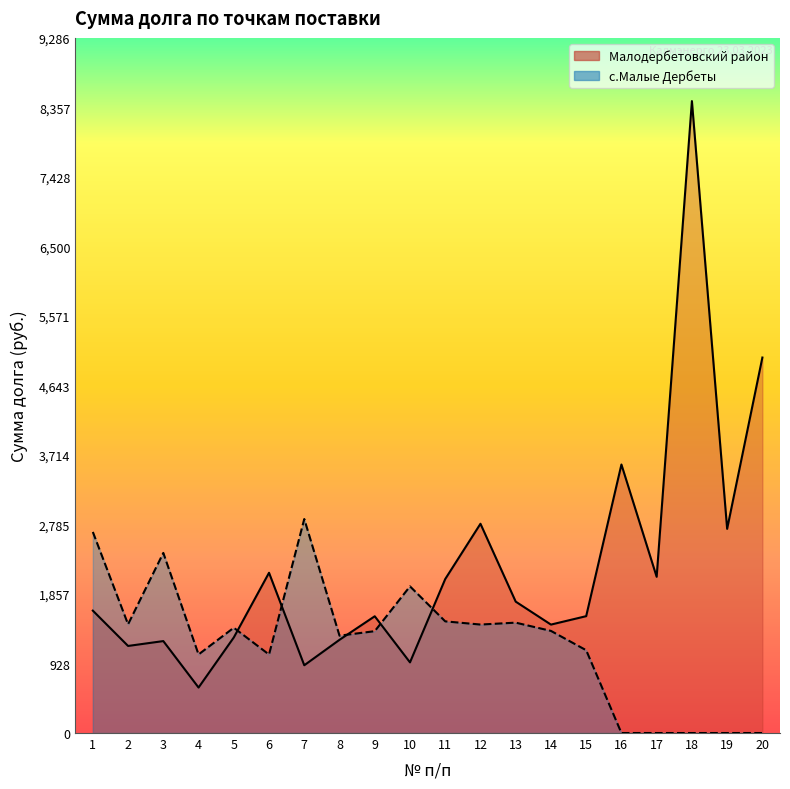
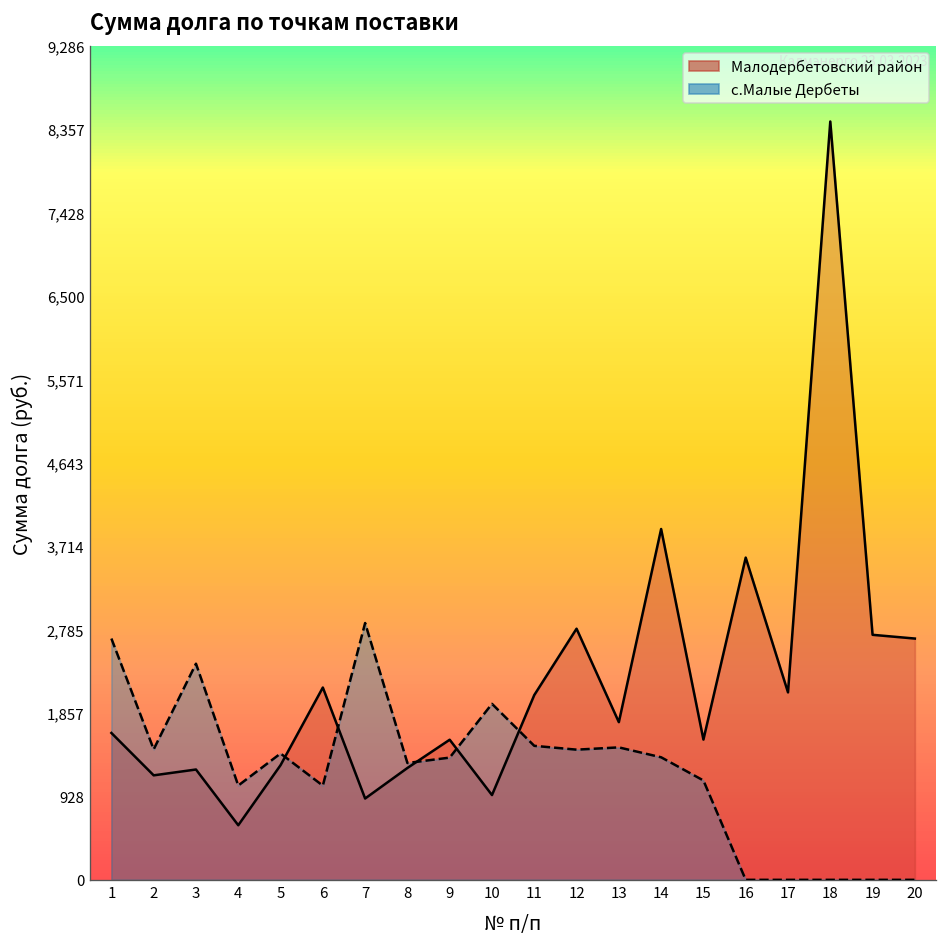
Малодербетовский район, 14: 1,400 -> 3,900
Малодербетовский район, 20: 5,000 -> 2,700
